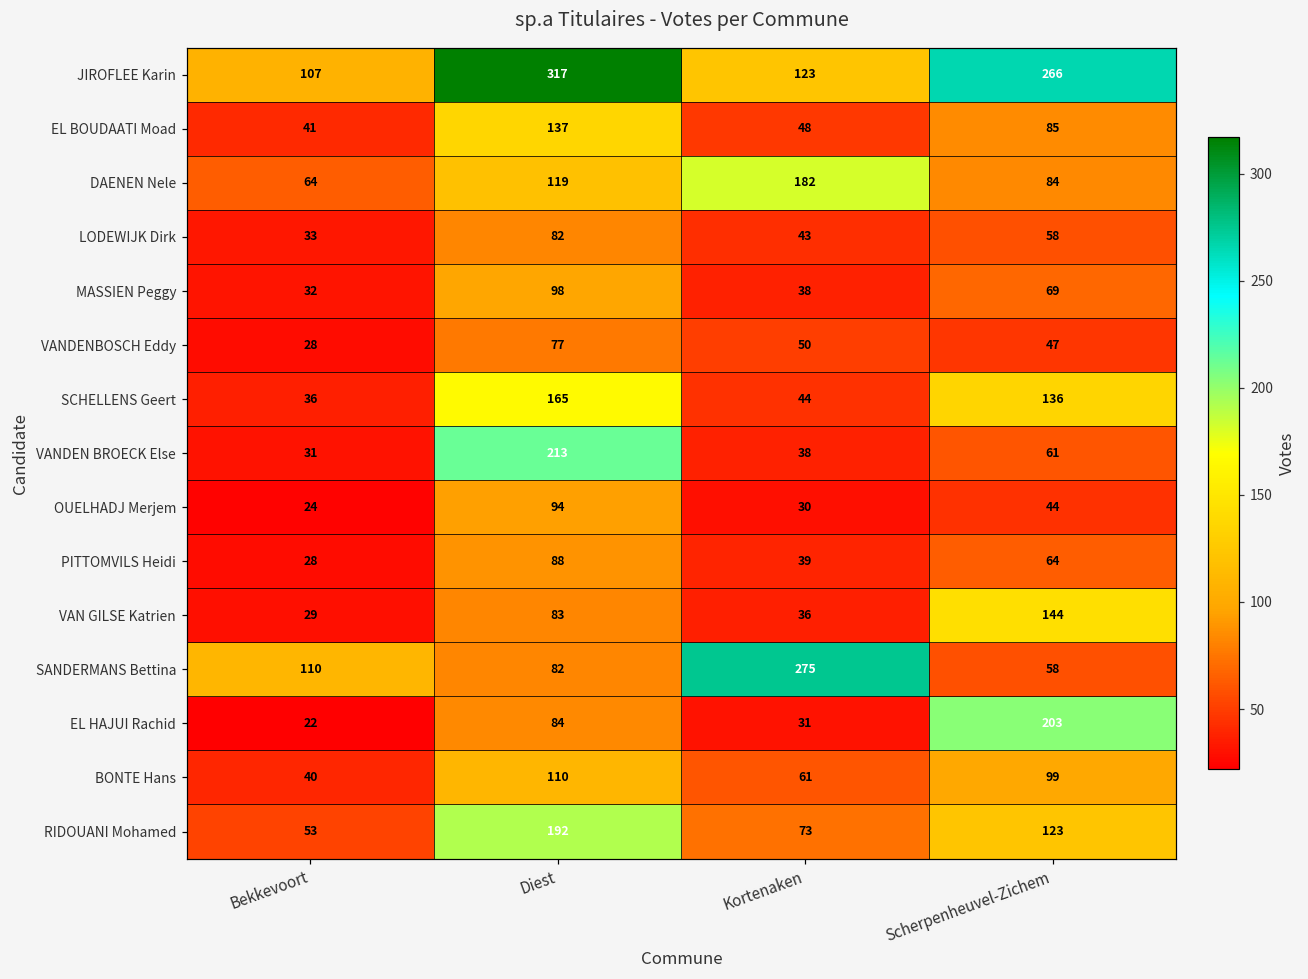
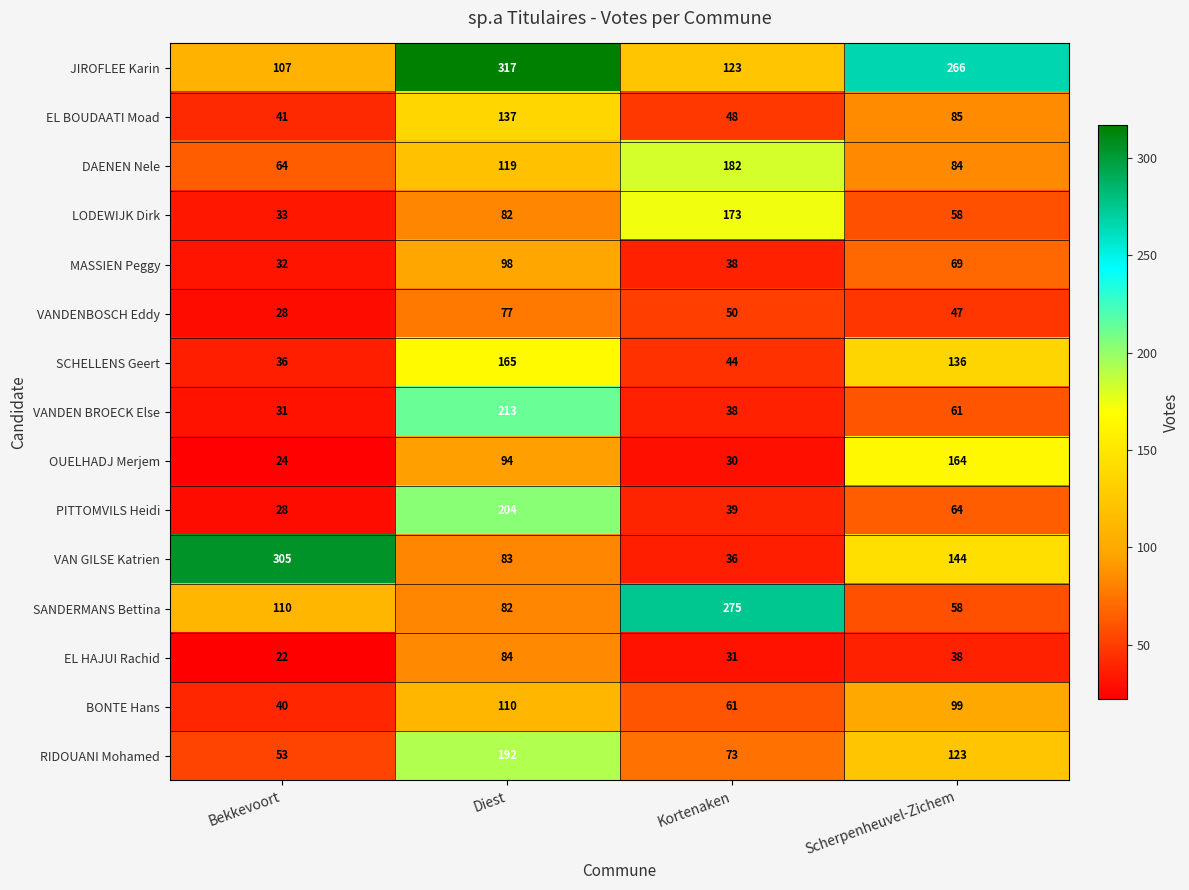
LODEWIJK Dirk, Kortenaken: 43 -> 173
OUELHADJ Merjem, Scherpenheuvel-Zichem: 44 -> 164
PITTOMVILS Heidi, Diest: 88 -> 204
VAN GILSE Katrien, Bekkevoort: 29 -> 305
EL HAJUI Rachid, Scherpenheuvel-Zichem: 203 -> 38
